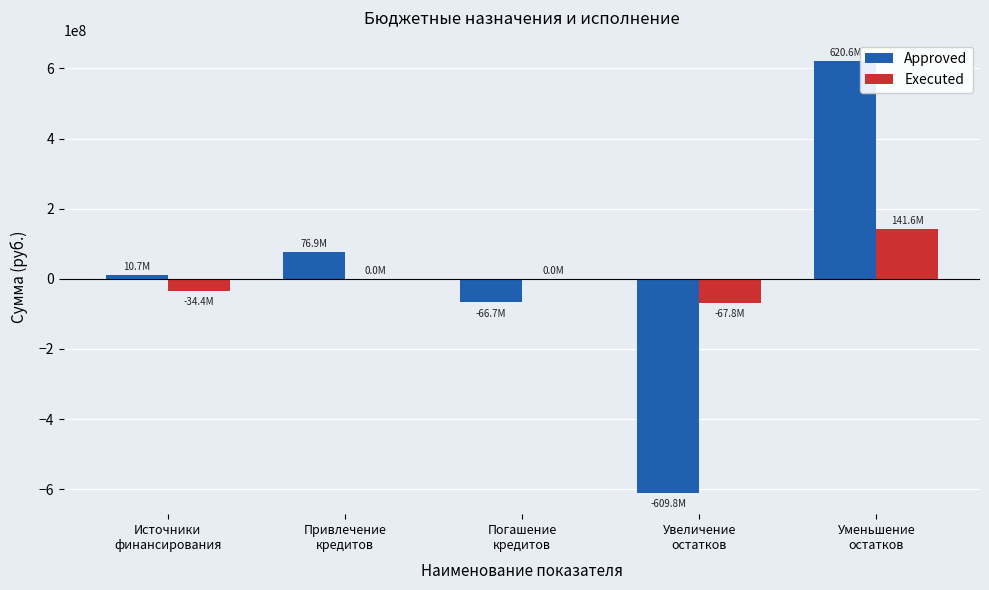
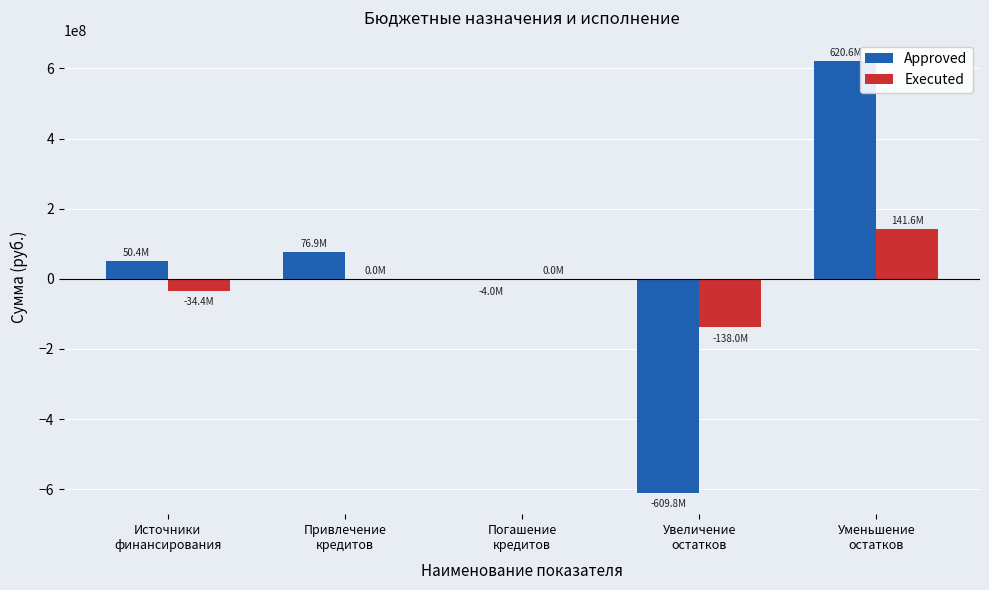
Approved, Источники финансирования: 10.7M -> 50.4M
Approved, Погашение кредитов: -66.7M -> -4.0M
Executed, Увеличение остатков: -67.8M -> -138.0M
